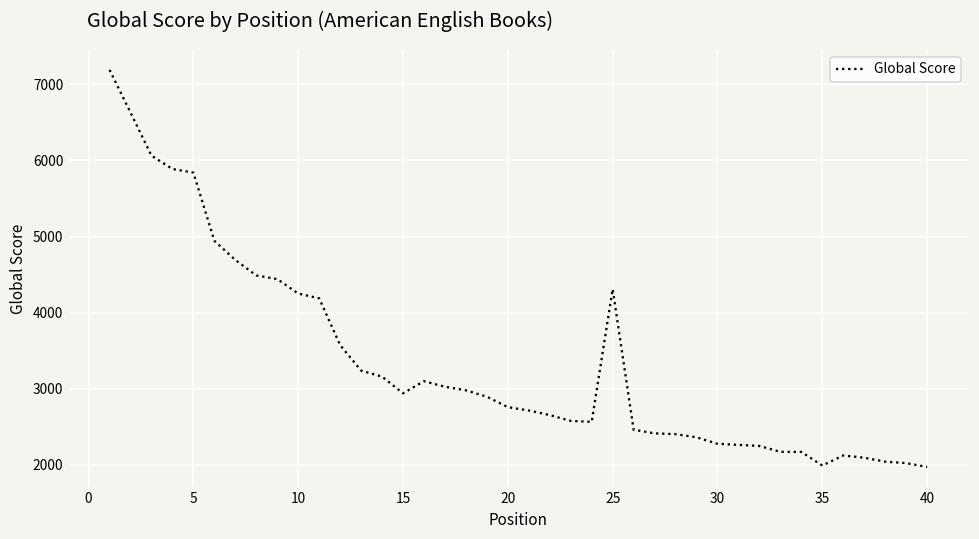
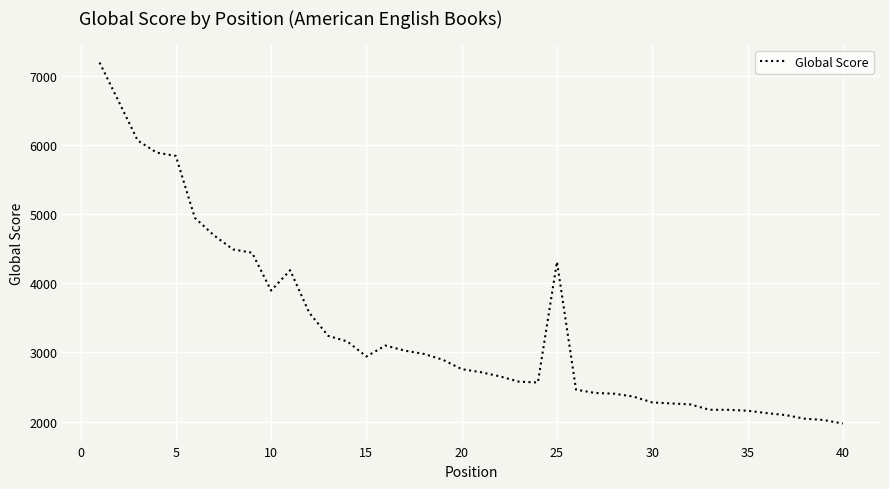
10: 4300 -> 3900
35: 2000 -> 2200
